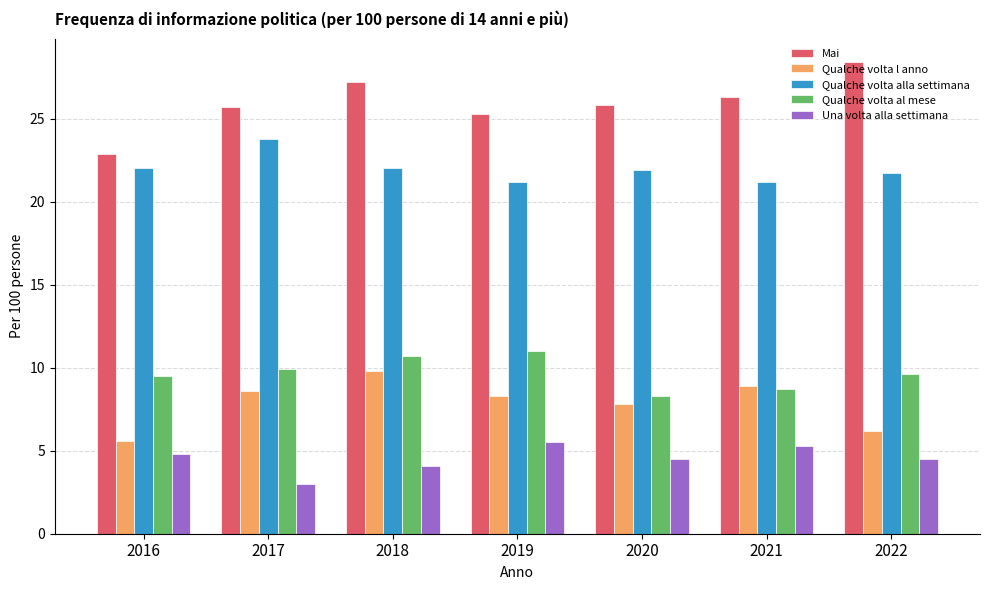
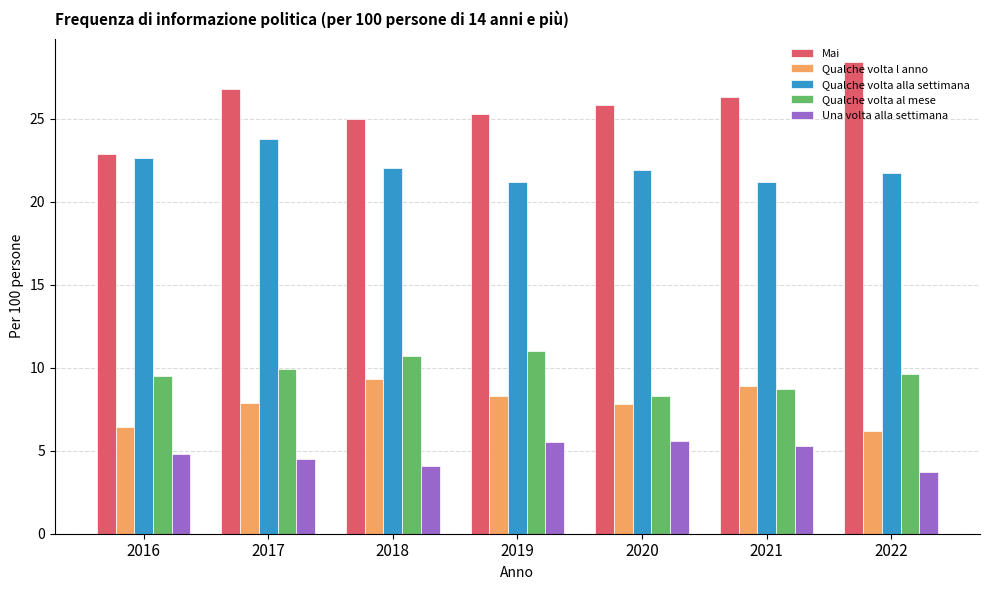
Qualche volta l anno, 2016: 5.6 -> 6.4
Qualche volta alla settimana, 2016: 22.0 -> 22.6
Mai, 2017: 25.7 -> 26.8
Qualche volta l anno, 2017: 8.6 -> 7.9
Una volta alla settimana, 2017: 3.0 -> 4.5
Mai, 2018: 27.2 -> 25.0
Qualche volta l anno, 2018: 9.8 -> 9.3
Una volta alla settimana, 2020: 4.5 -> 5.6
Una volta alla settimana, 2022: 4.5 -> 3.7
